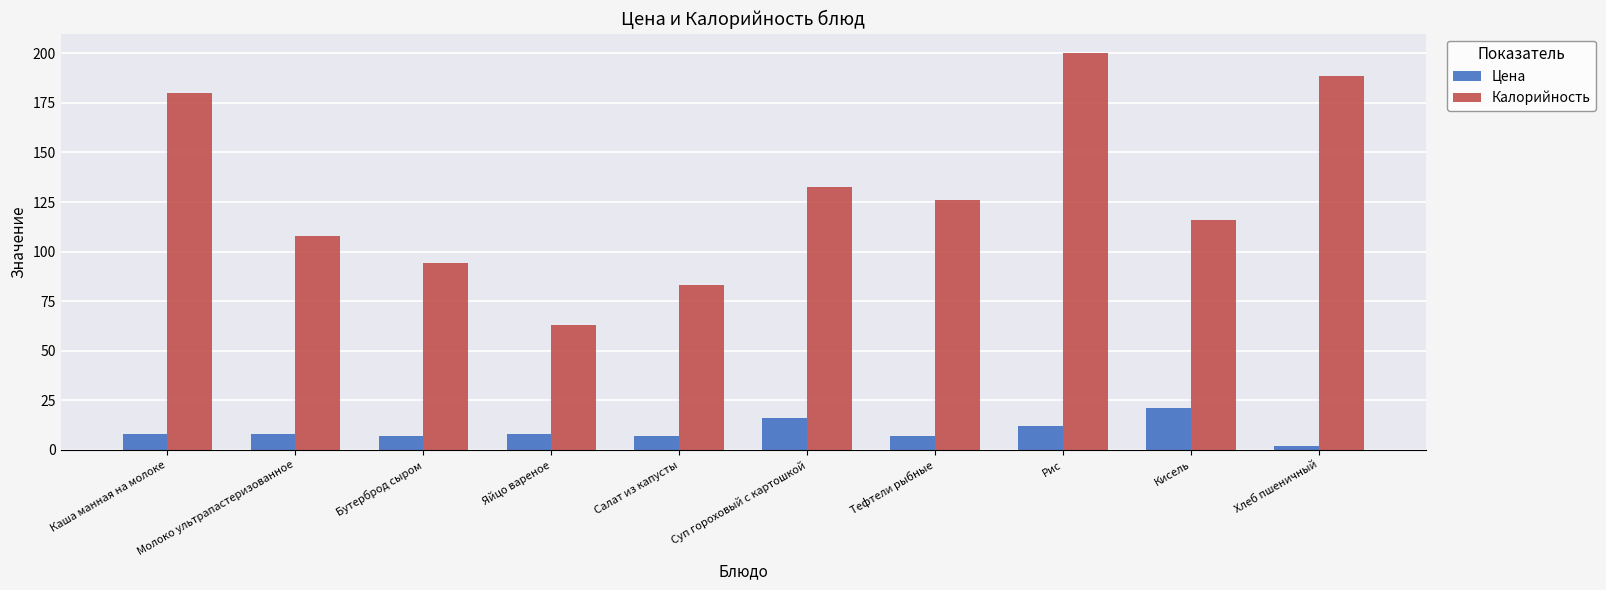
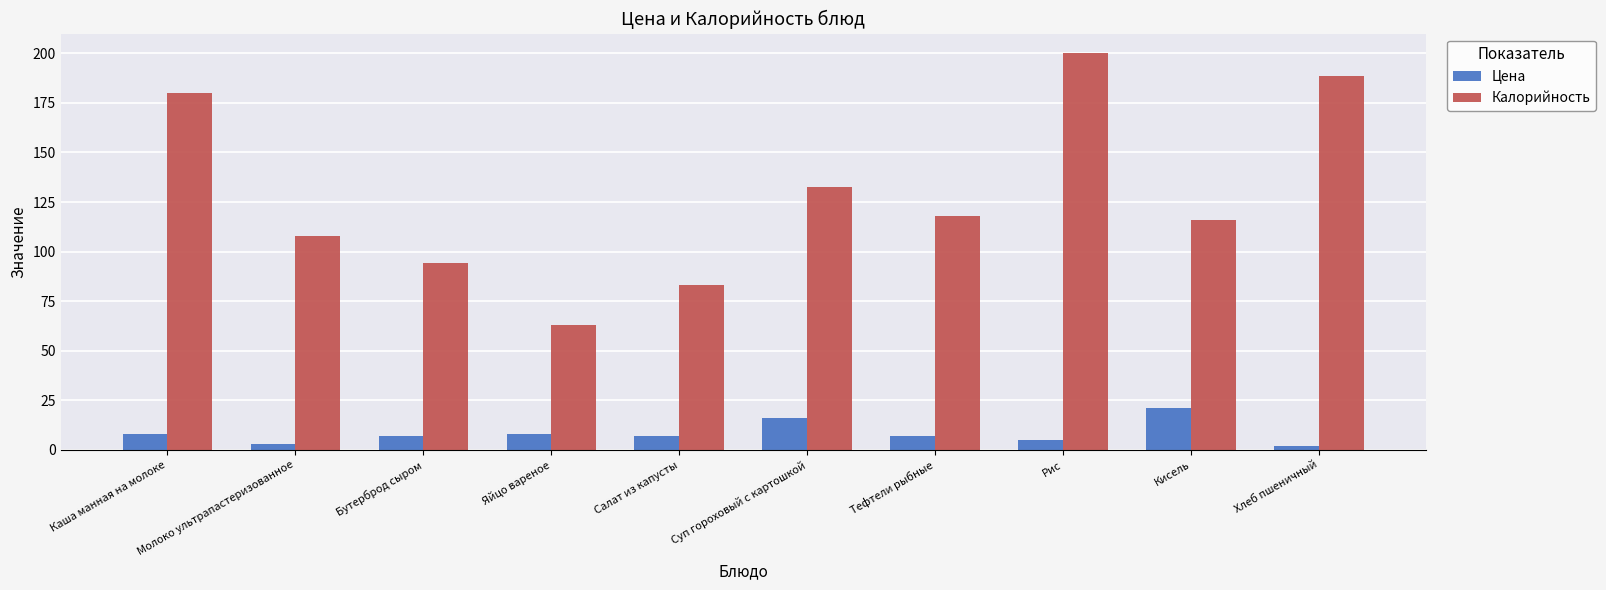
Цена, Молоко ультрапастеризованное: 8 -> 3
Калорийность, Тефтели рыбные: 126 -> 118
Цена, Рис: 12 -> 5
